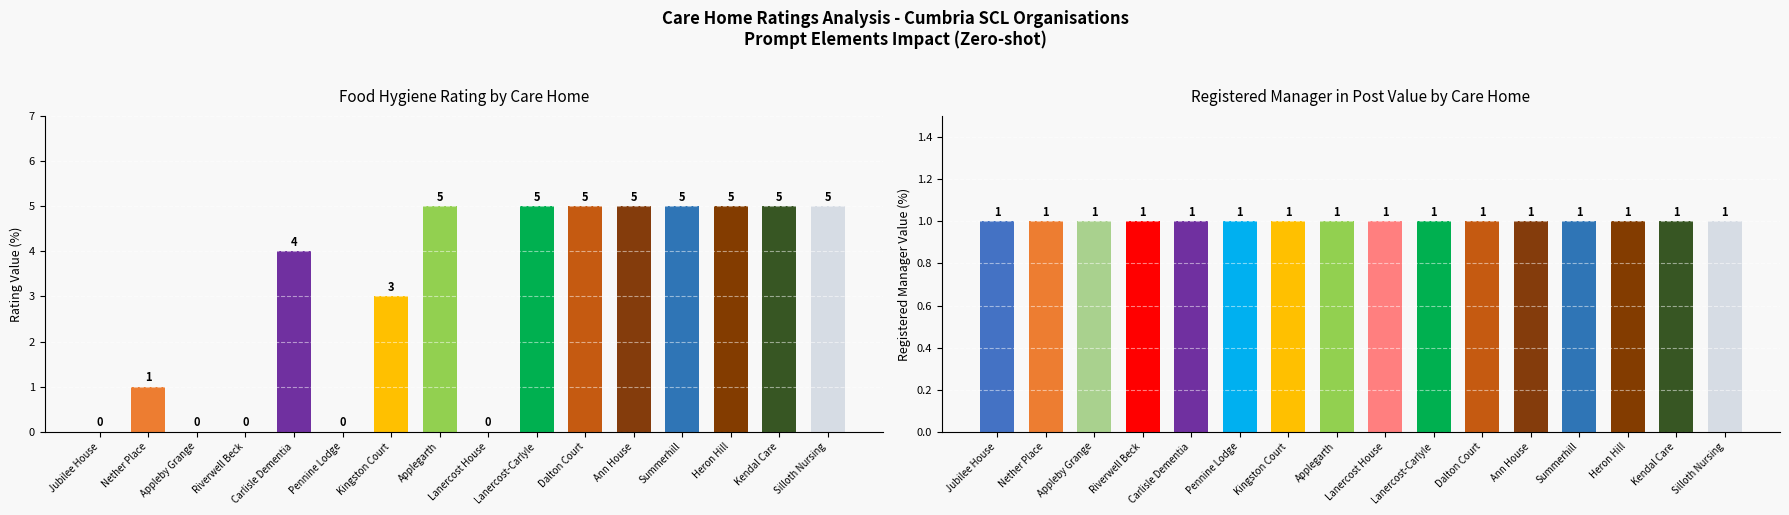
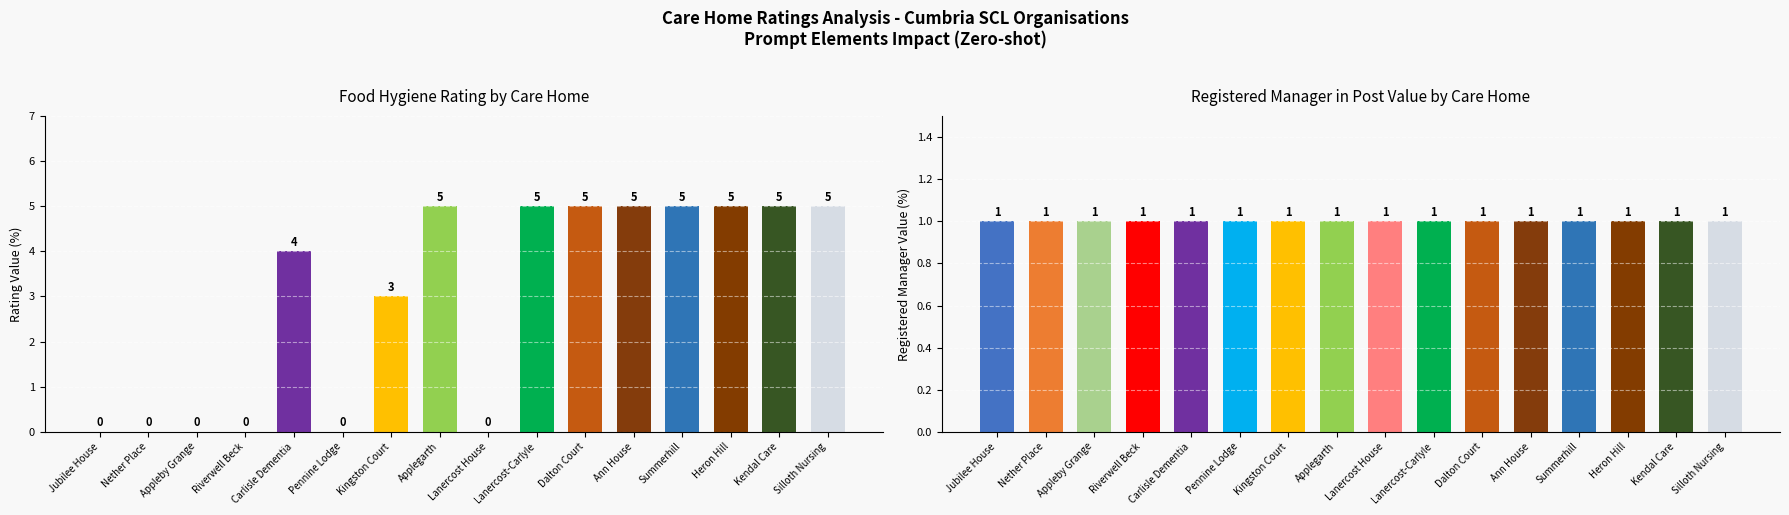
Food Hygiene Rating by Care Home, Nether Place: 1 -> 0
